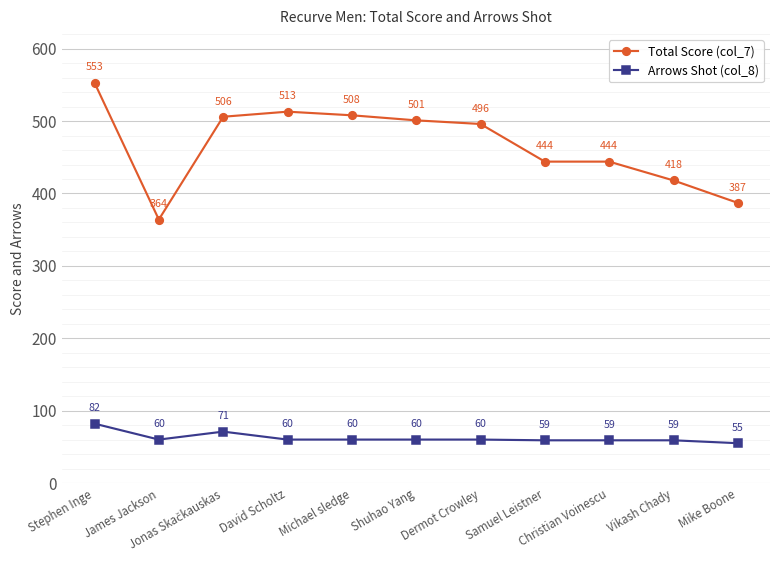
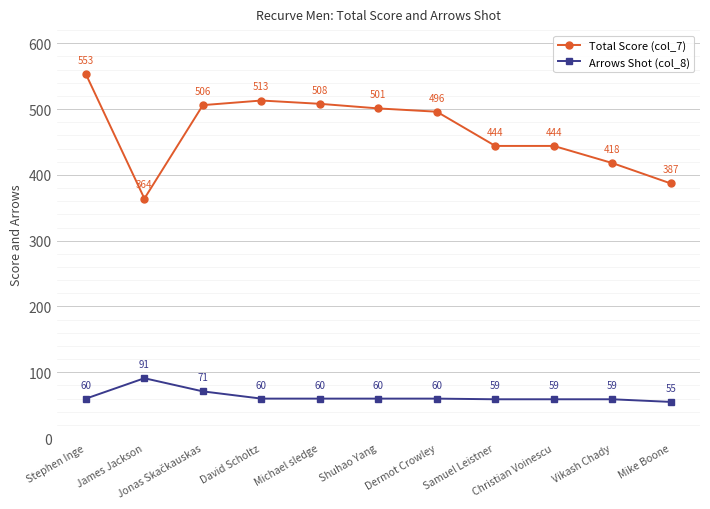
Arrows Shot (col_8), Stephen Inge: 82 -> 60
Arrows Shot (col_8), James Jackson: 60 -> 91
